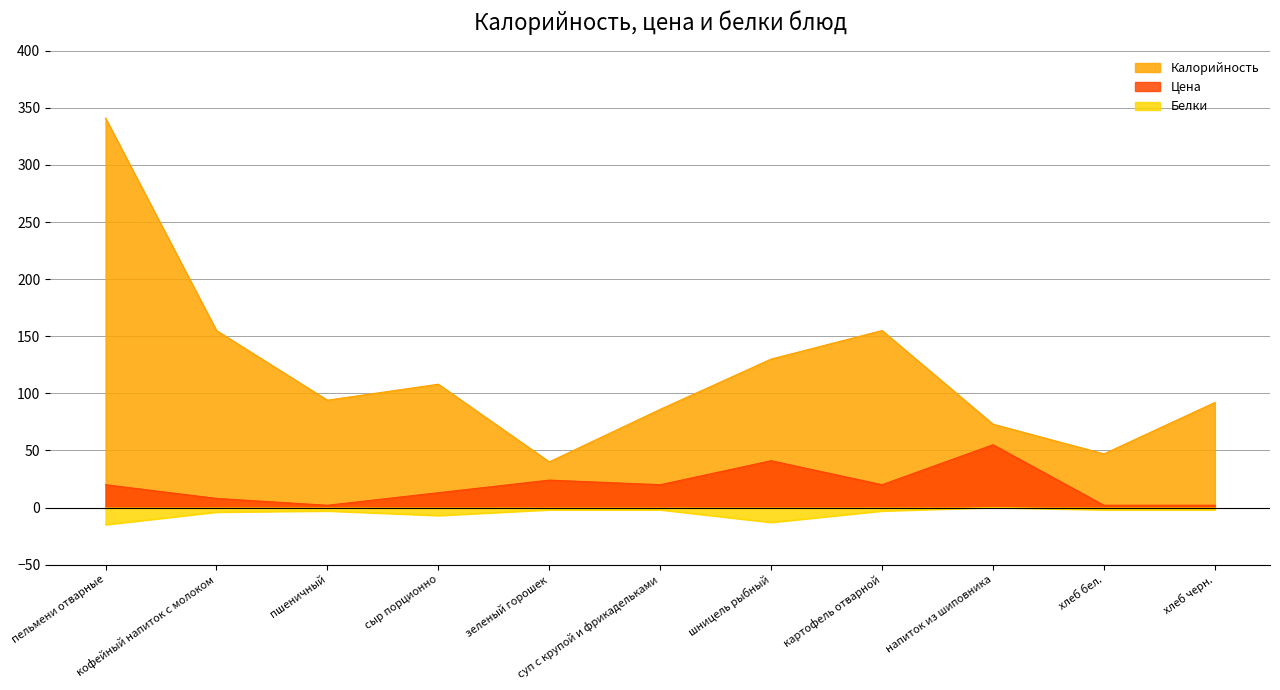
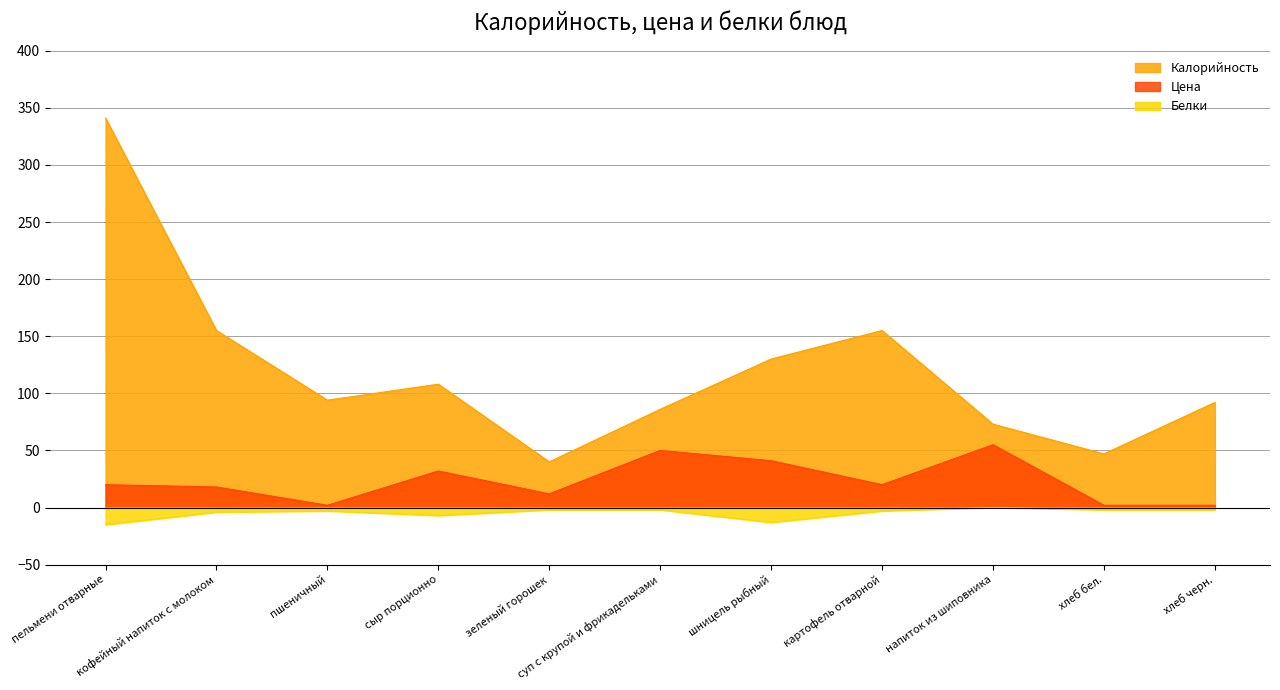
Цена, кофейный напиток с молоком: 8 -> 18
Цена, сыр порционно: 13 -> 32
Цена, зеленый горошек: 24 -> 12
Цена, суп с крупой и фрикадельками: 20 -> 50
